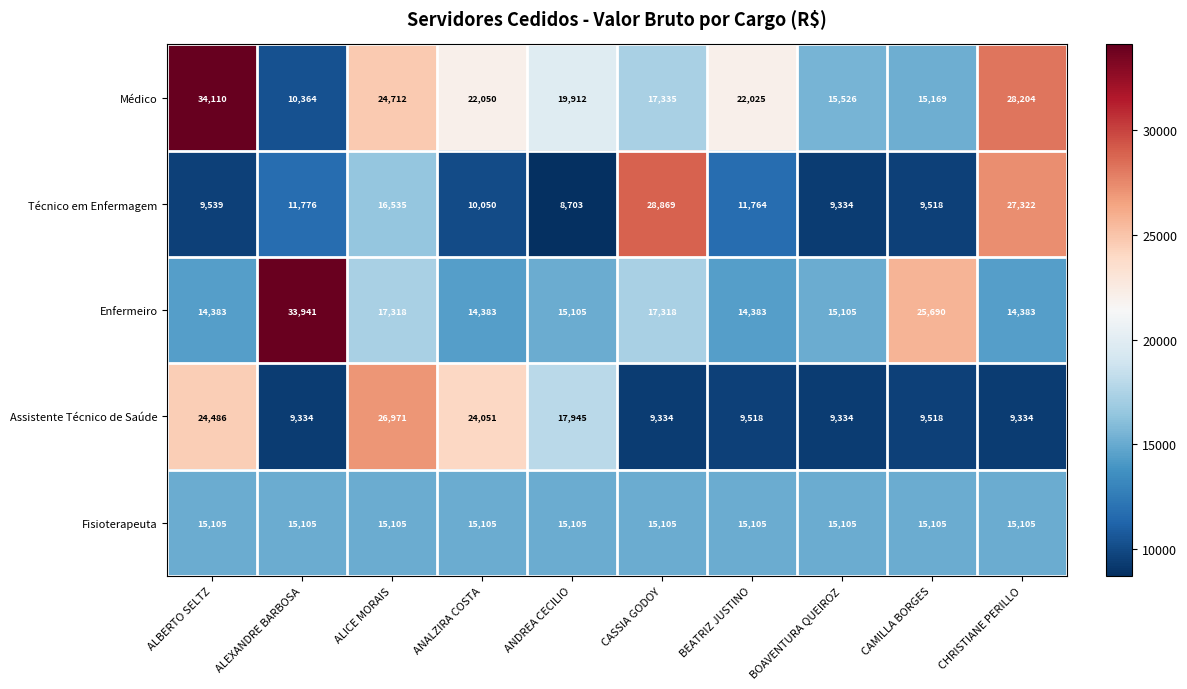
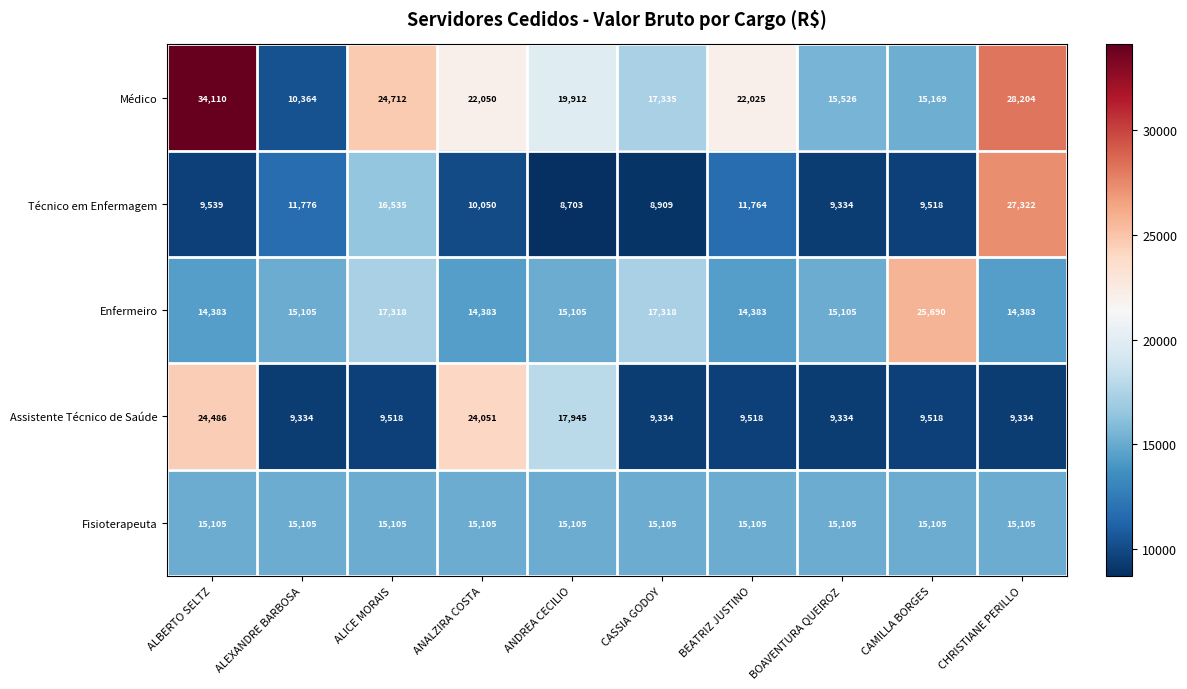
Técnico em Enfermagem, CASSIA GODOY: 28,869 -> 8,909
Enfermeiro, ALEXANDRE BARBOSA: 33,941 -> 15,105
Assistente Técnico de Saúde, ALICE MORAIS: 26,971 -> 9,518
